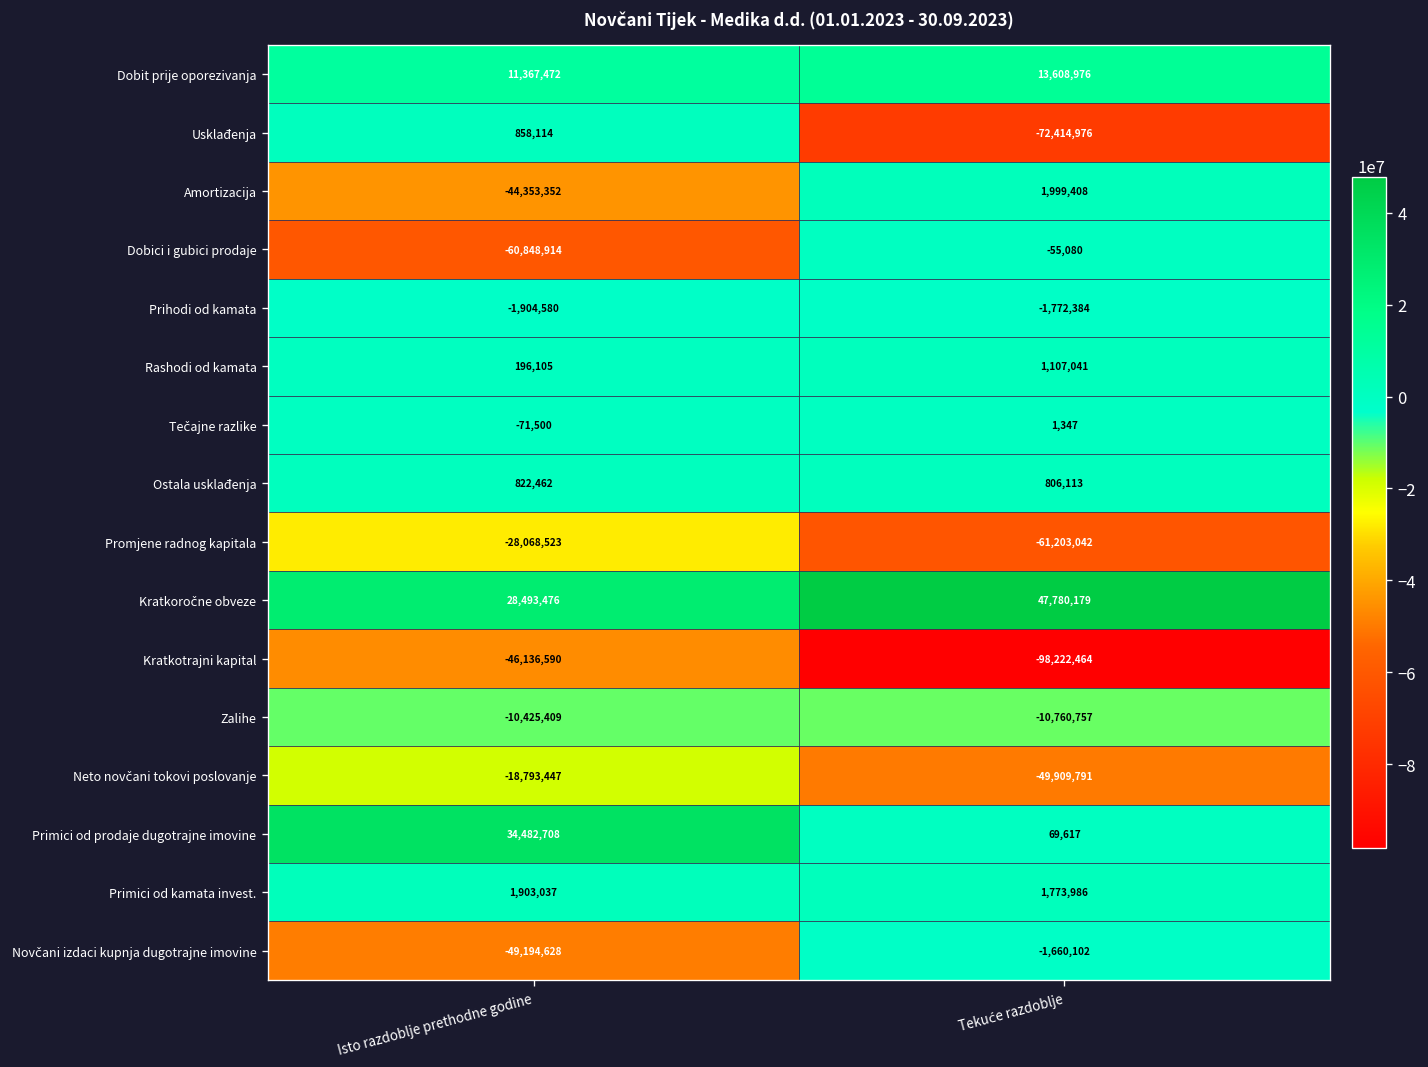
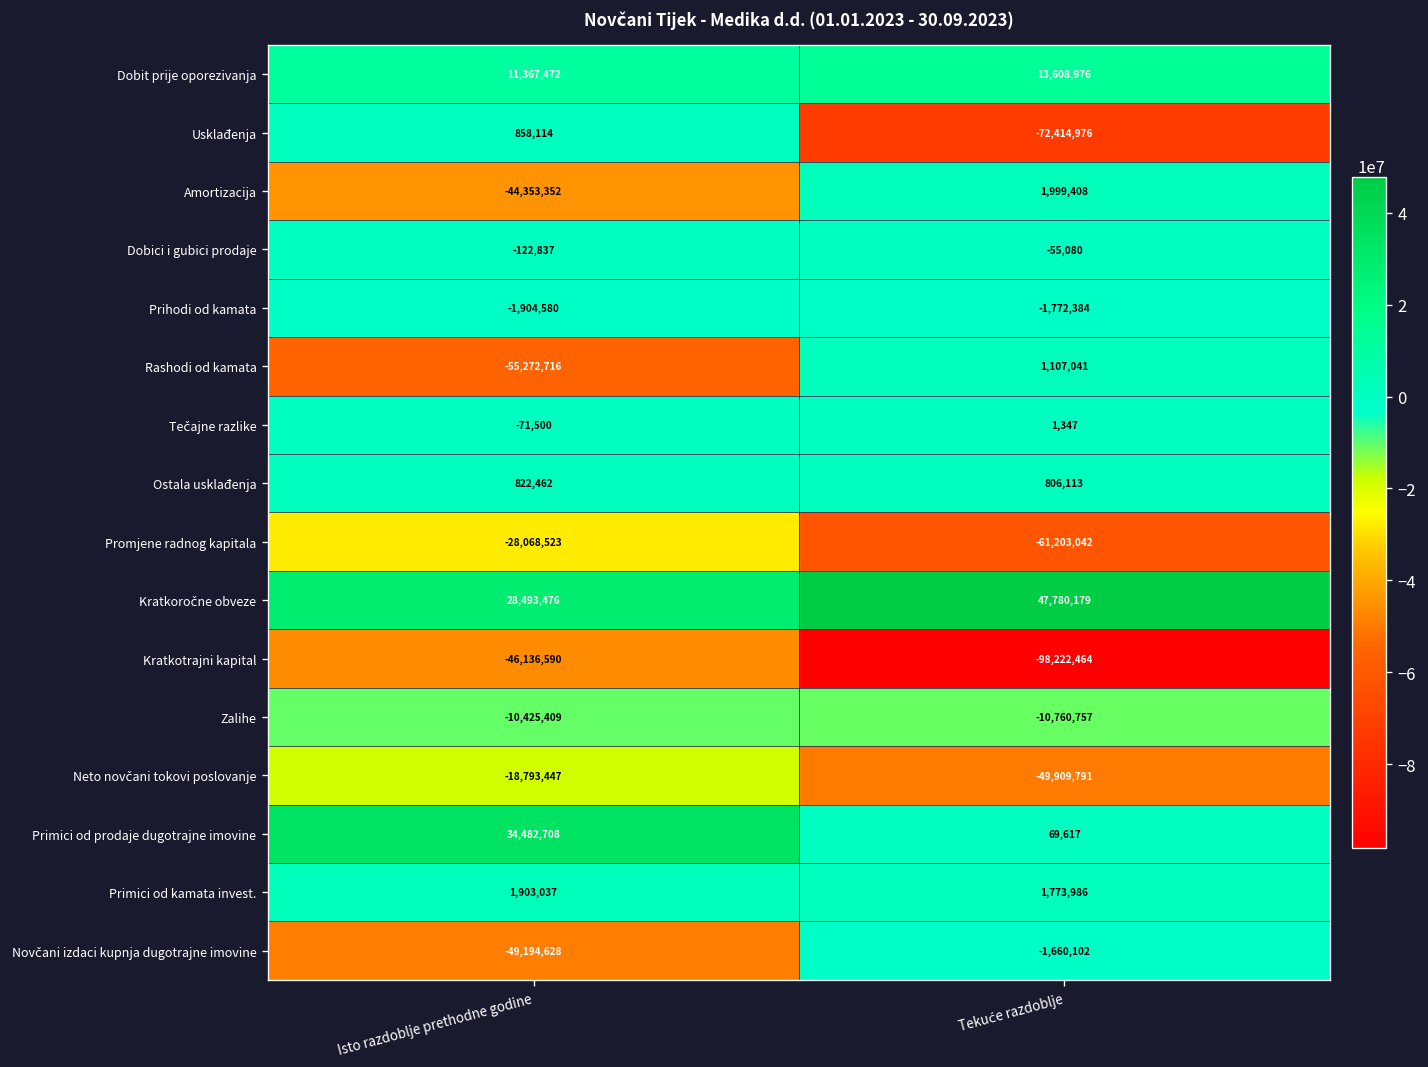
Dobici i gubici prodaje, Isto razdoblje prethodne godine: -60,848,914 -> -122,837
Rashodi od kamata, Isto razdoblje prethodne godine: 196,105 -> -55,272,716
